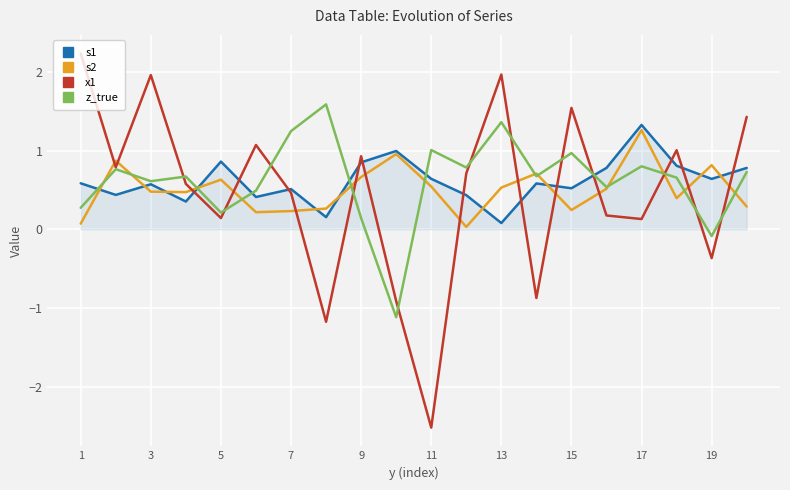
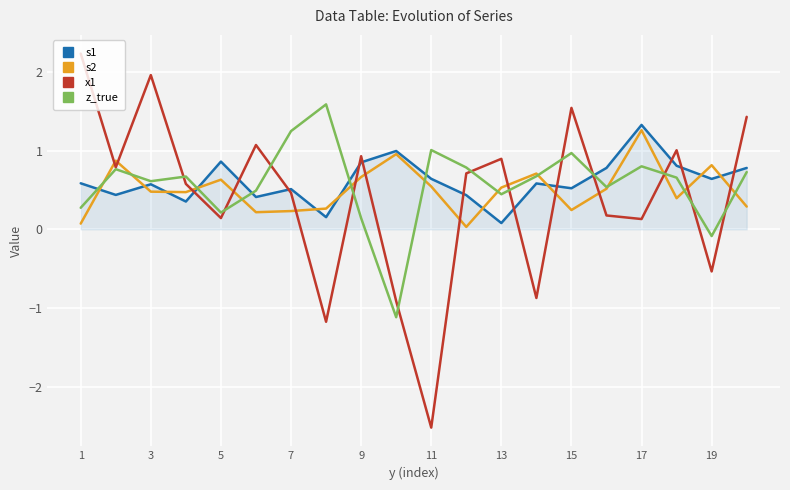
x1, 13: 2.0 -> 0.9
z_true, 13: 1.4 -> 0.4
x1, 19: -0.4 -> -0.5
